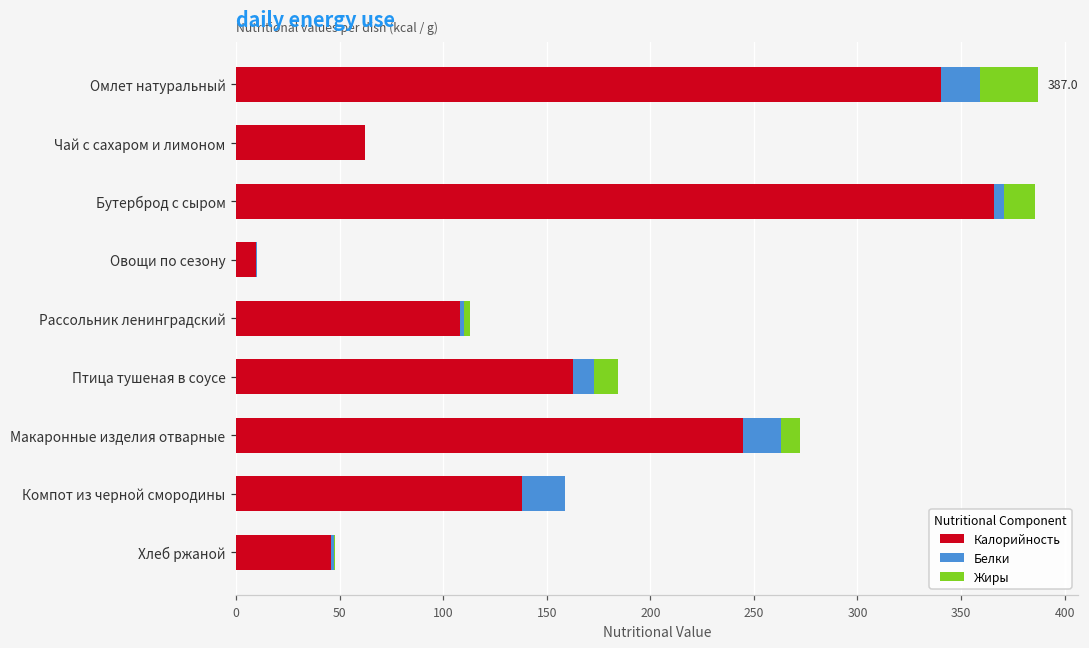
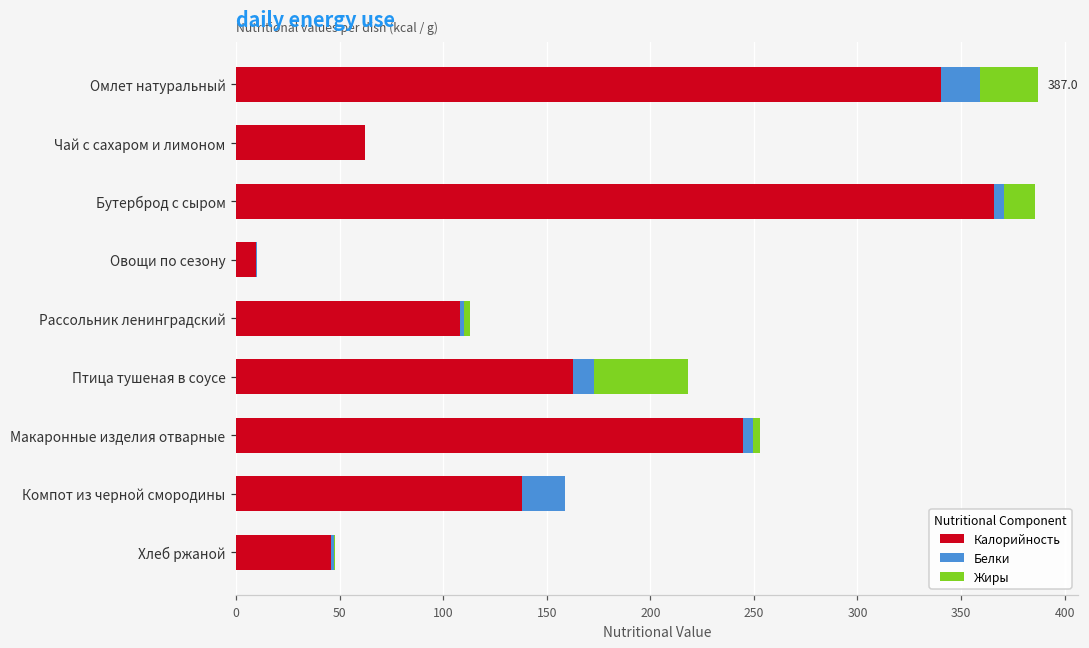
Жиры, Птица тушеная в соусе: 12 -> 45
Белки, Макаронные изделия отварные: 19 -> 5
Жиры, Макаронные изделия отварные: 9 -> 3
